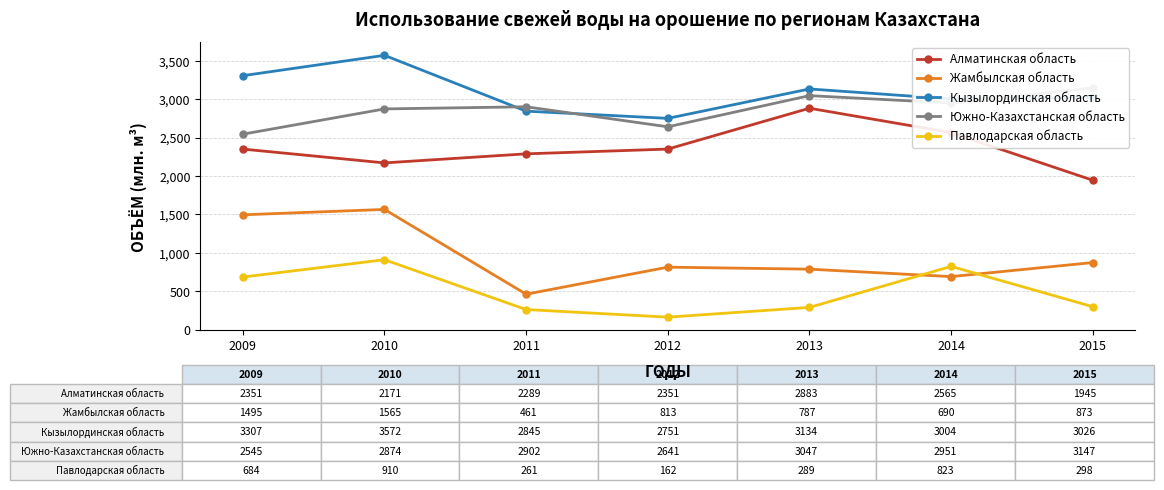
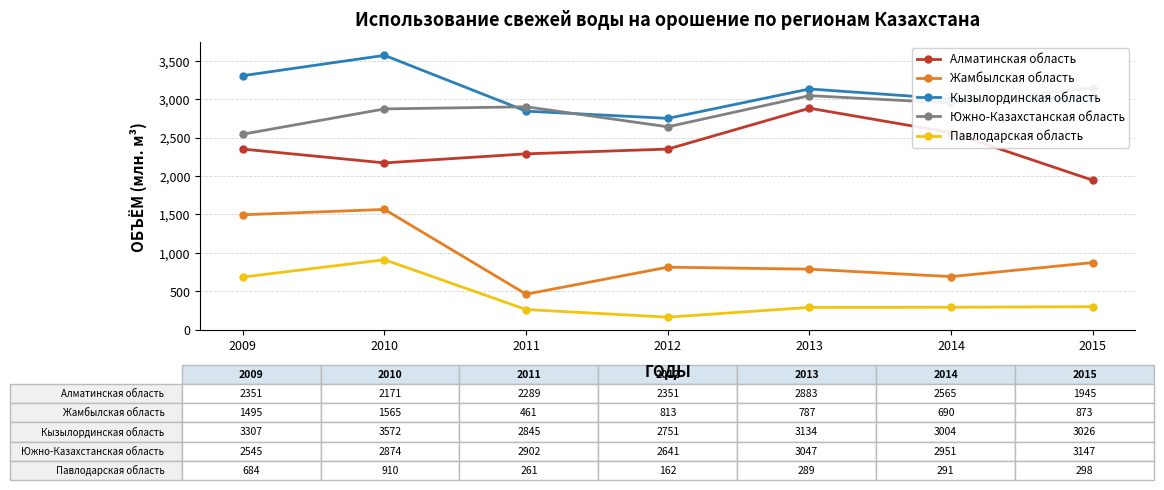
Павлодарская область, 2014: 823 -> 291
